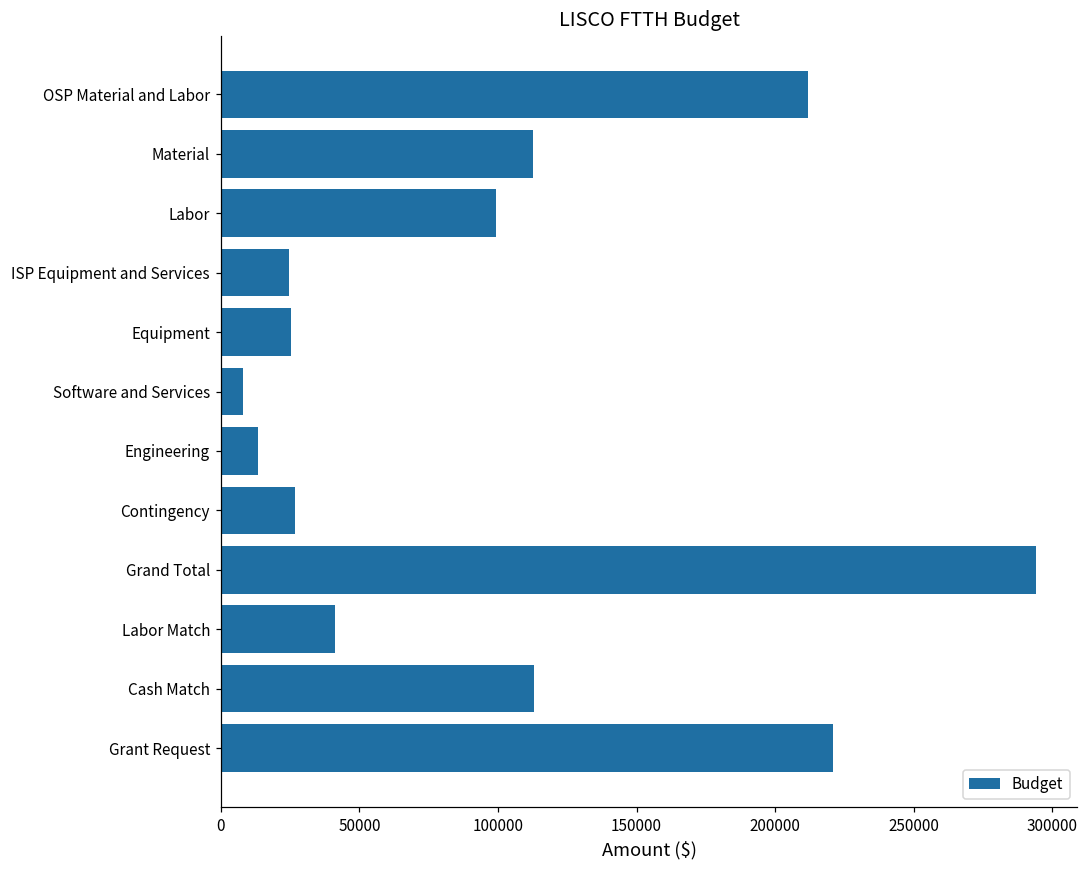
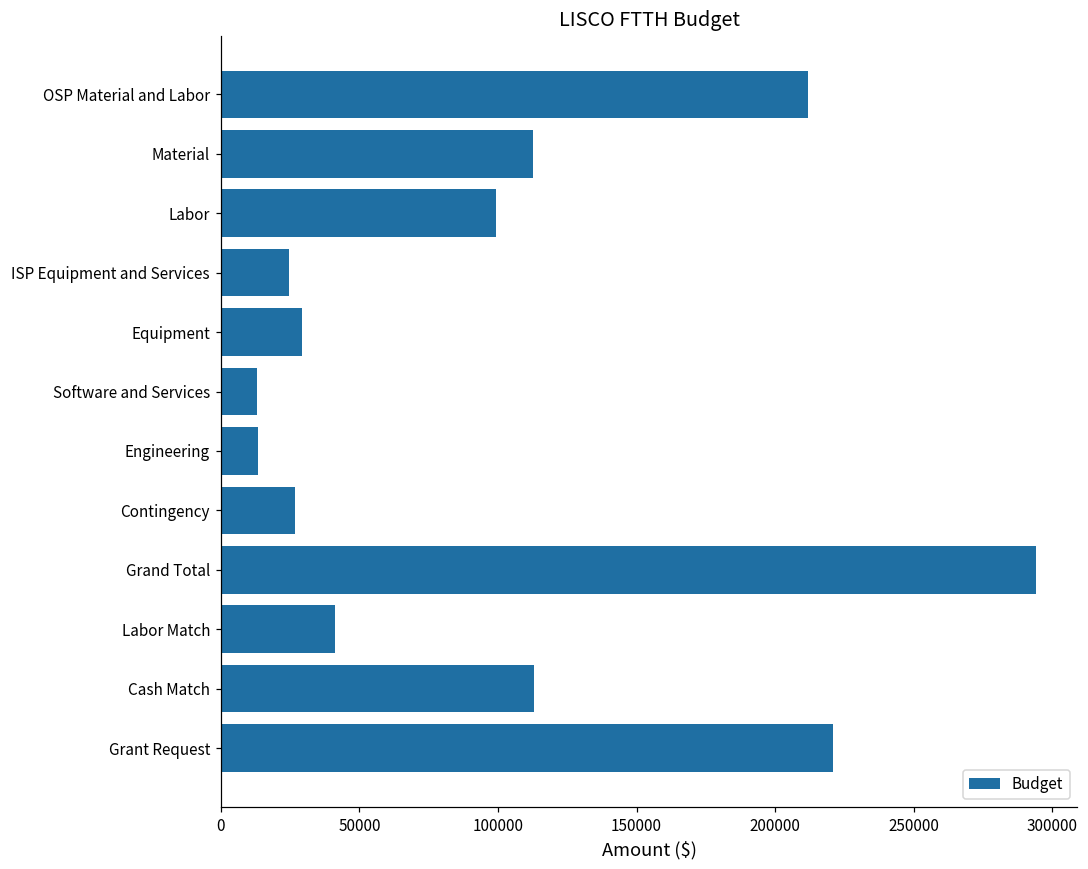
Equipment: 25000 -> 29000
Software and Services: 8000 -> 13000
